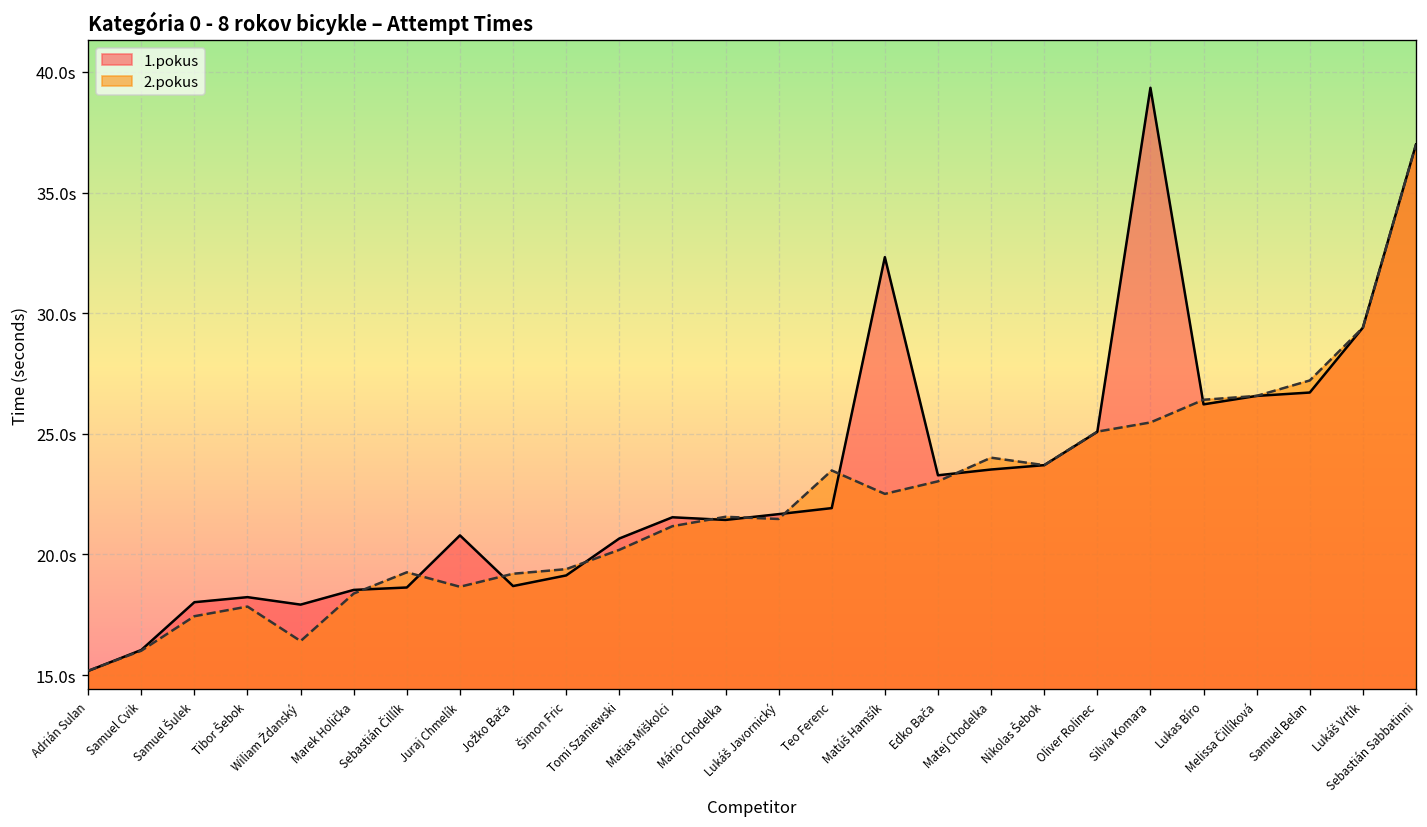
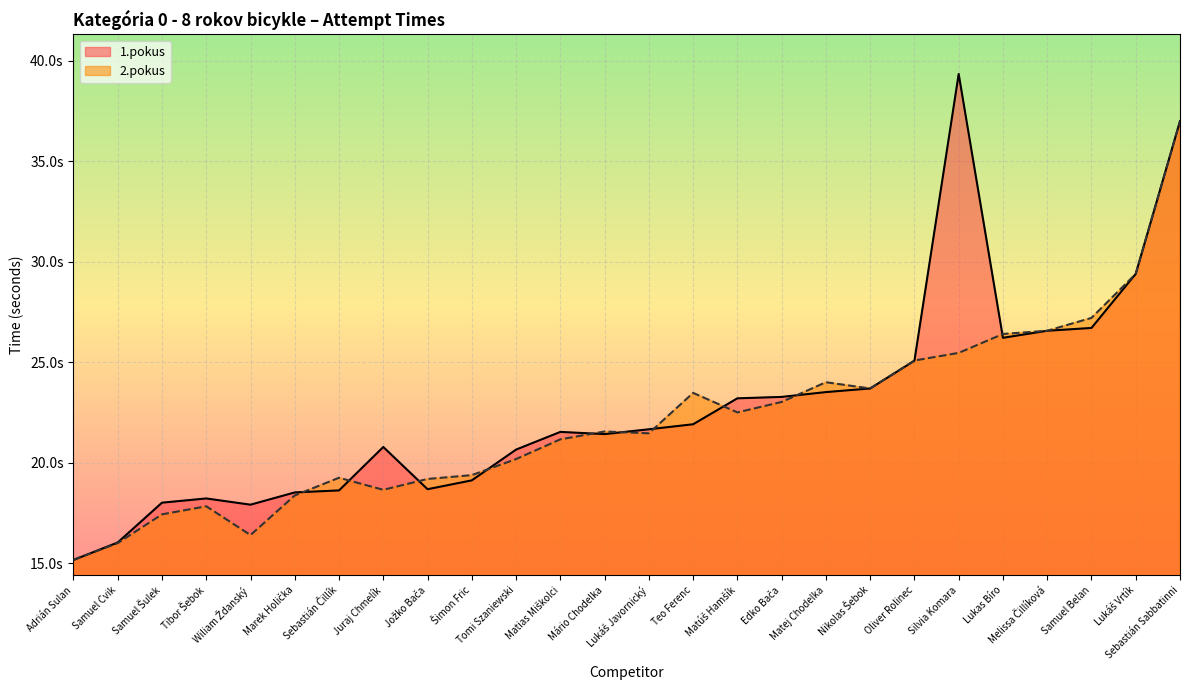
1.pokus, Matúš Hamšík: 32.3s -> 23.2s
